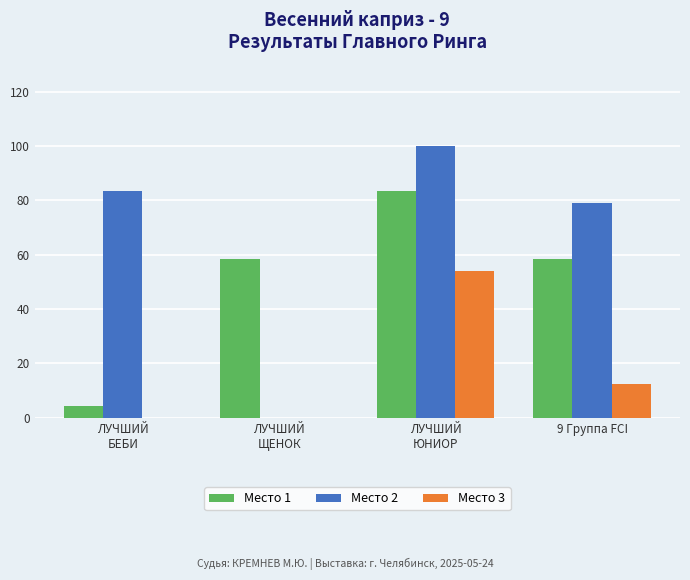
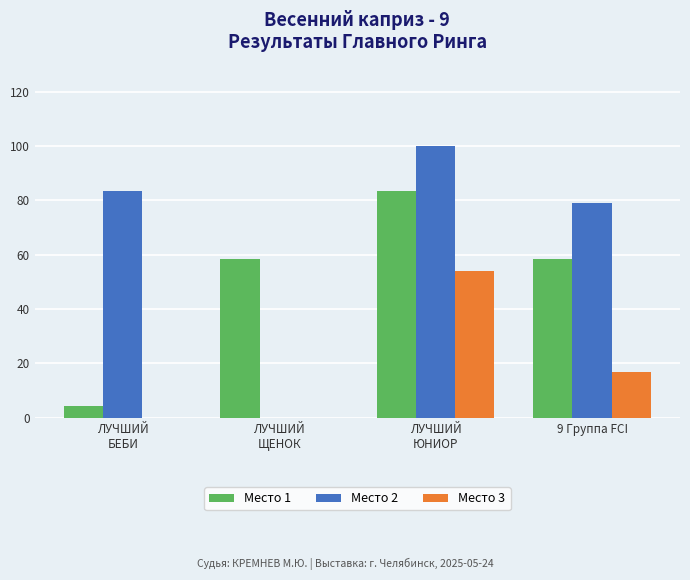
Место 3, 9 Группа FCI: 13 -> 17
